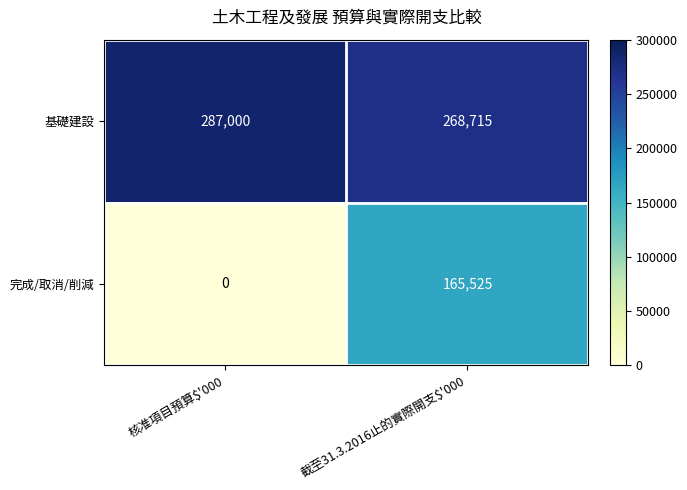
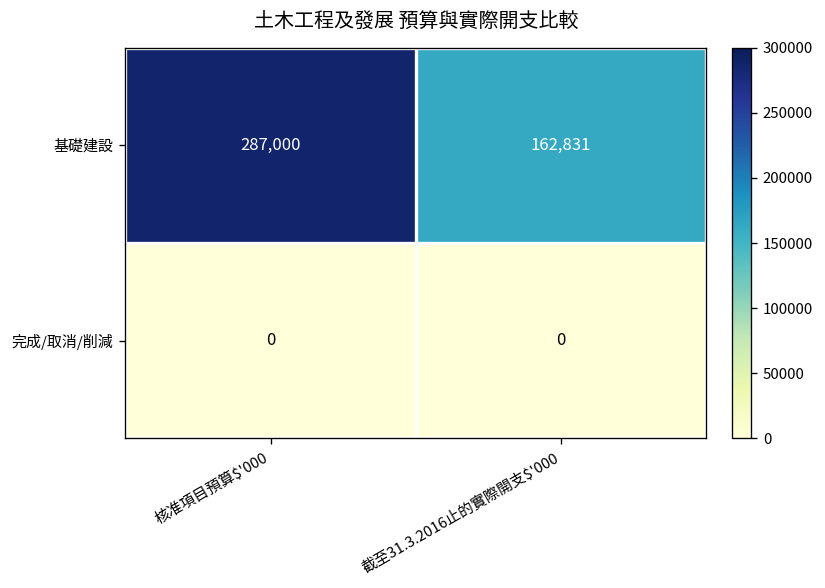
基礎建設, 截至31.3.2016止的實際開支$'000: 268,715 -> 162,831
完成/取消/削減, 截至31.3.2016止的實際開支$'000: 165,525 -> 0
